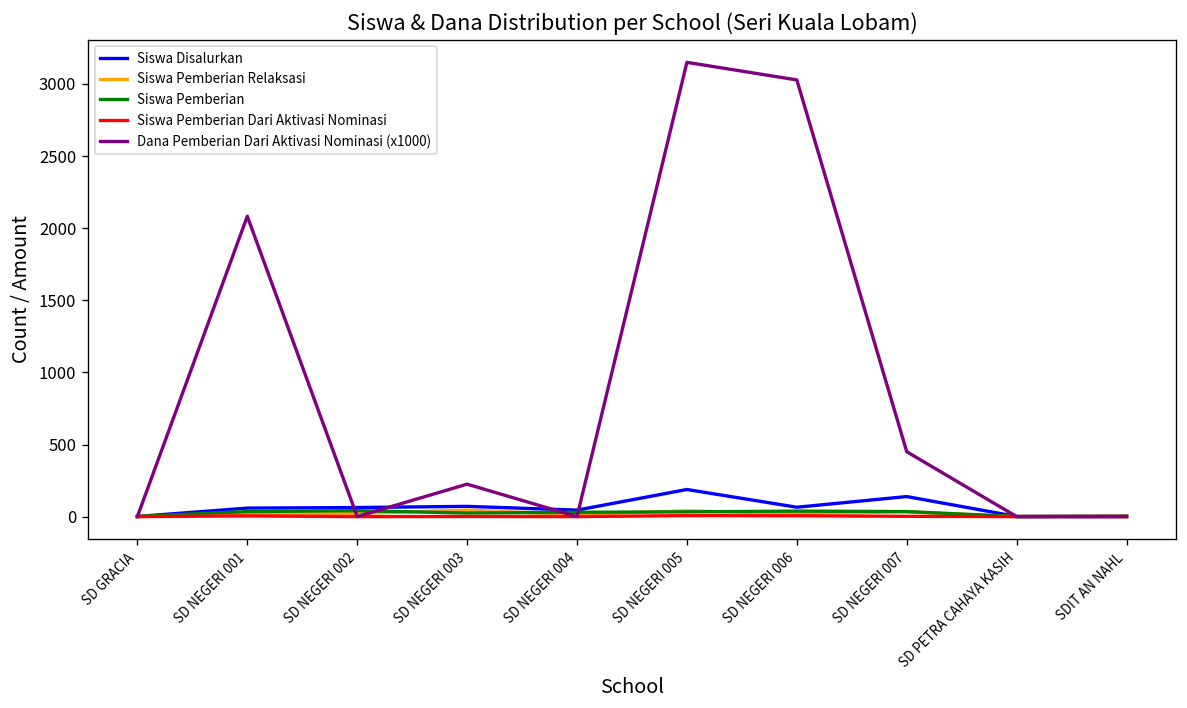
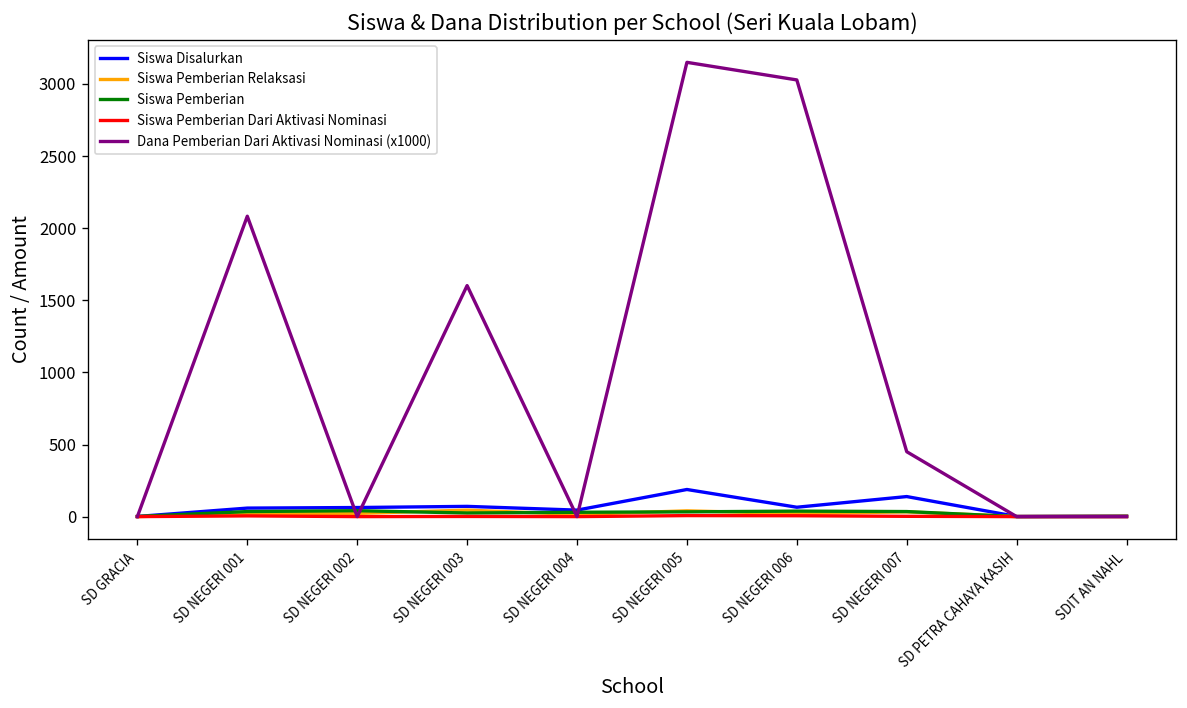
Dana Pemberian Dari Aktivasi Nominasi (x1000), SD NEGERI 003: 230 -> 1600
